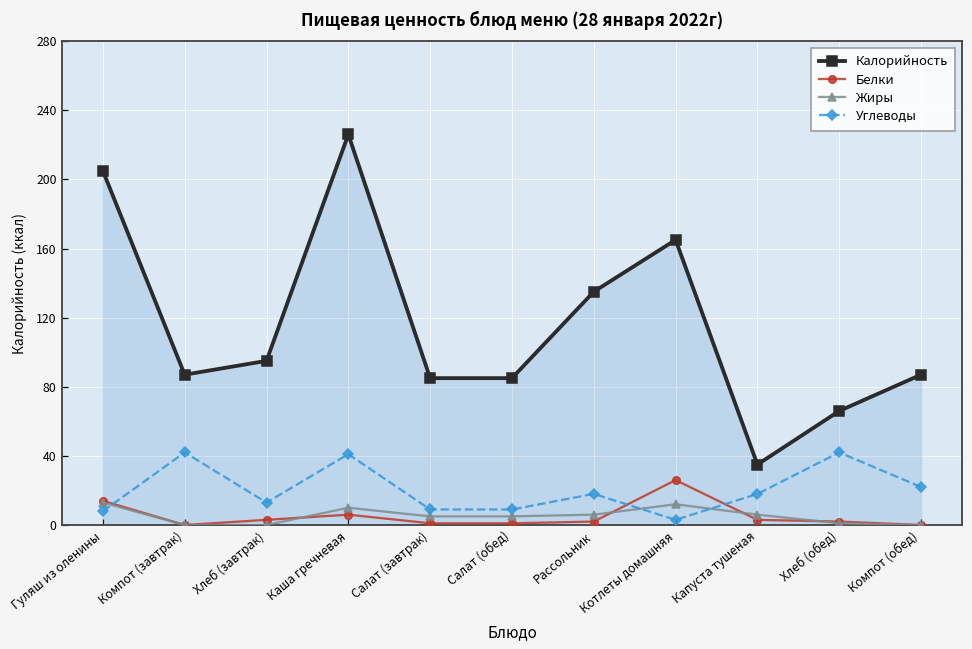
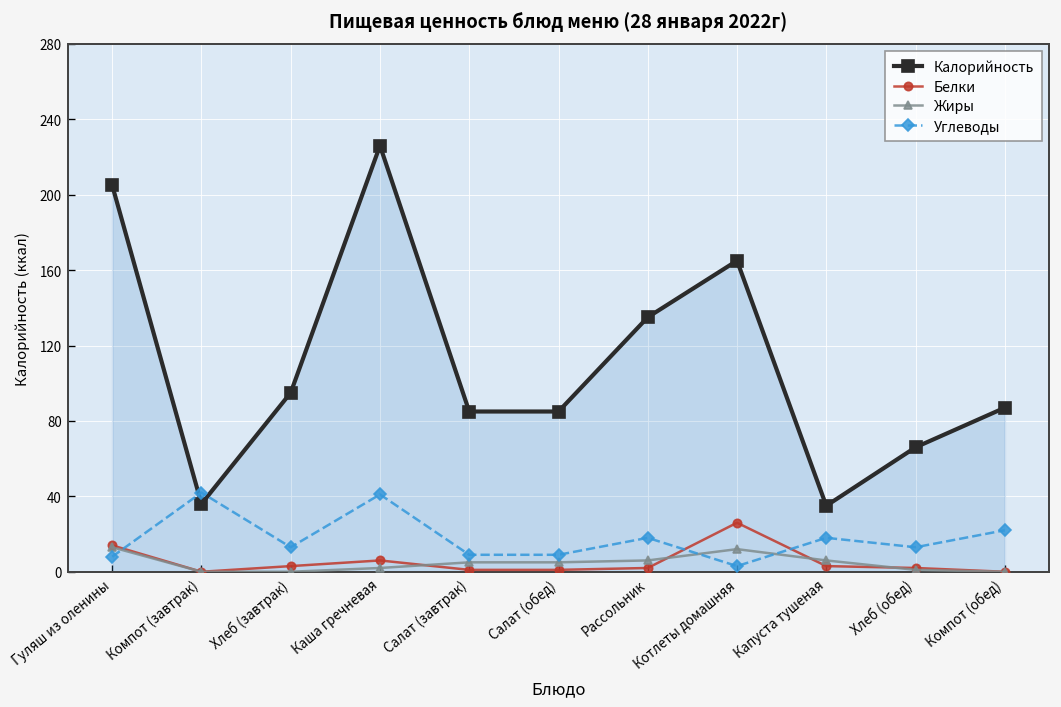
Калорийность, Компот (завтрак): 87 -> 36
Жиры, Каша гречневая: 10 -> 2
Углеводы, Хлеб (обед): 42 -> 13
